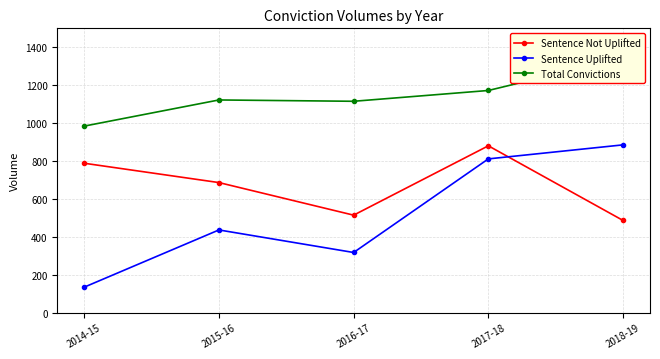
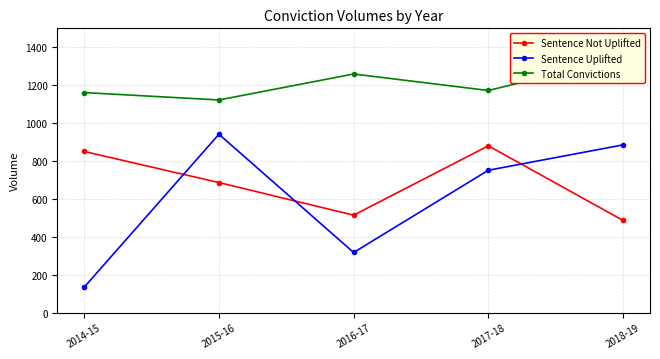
Sentence Not Uplifted, 2014-15: 790 -> 850
Total Convictions, 2014-15: 980 -> 1160
Sentence Uplifted, 2015-16: 440 -> 940
Total Convictions, 2016-17: 1120 -> 1260
Sentence Uplifted, 2017-18: 810 -> 750
